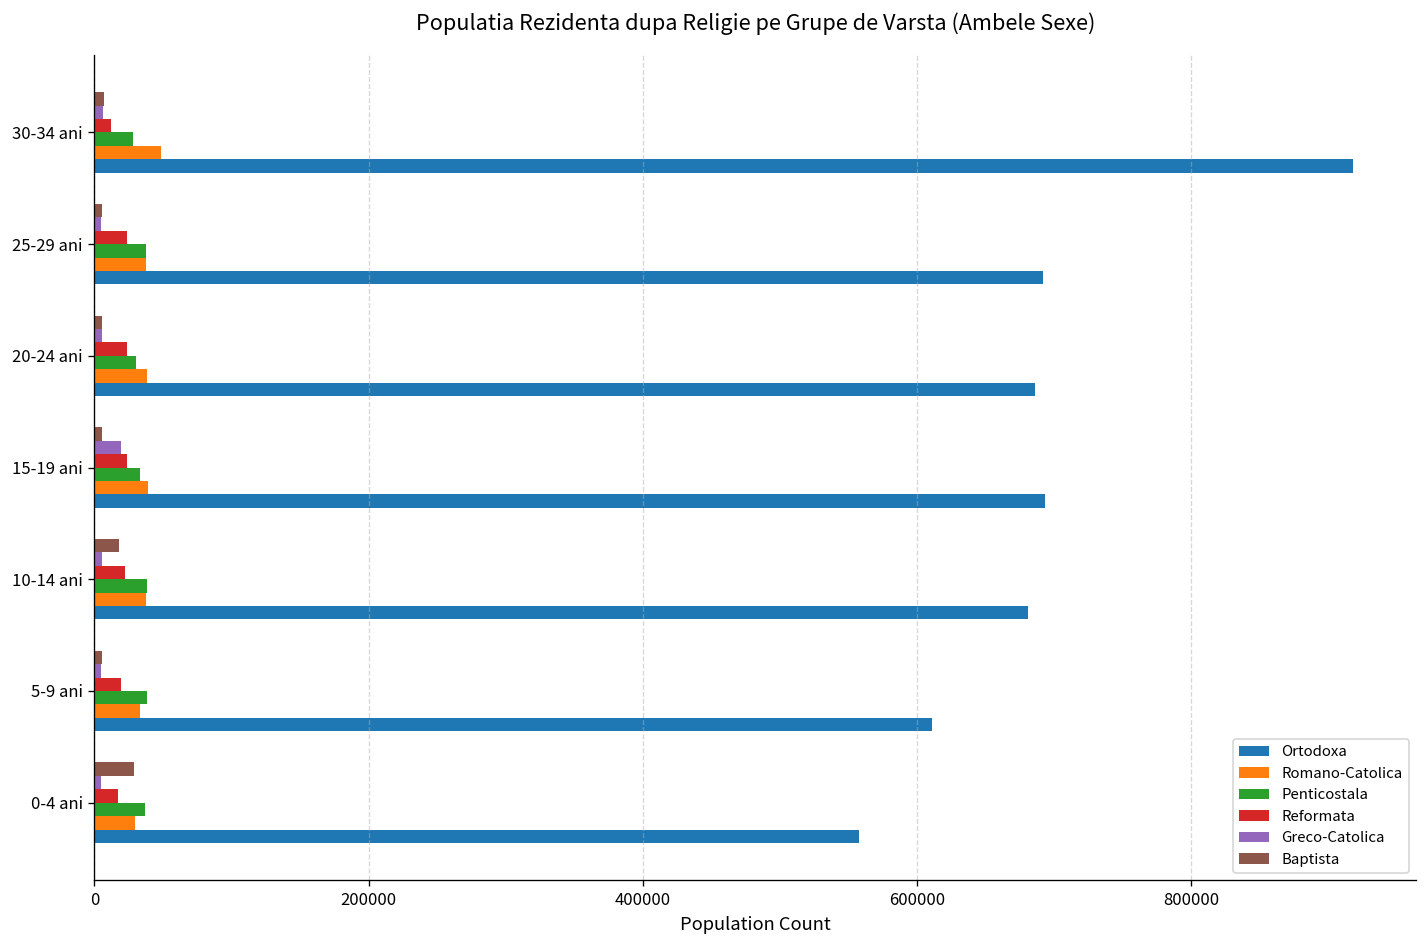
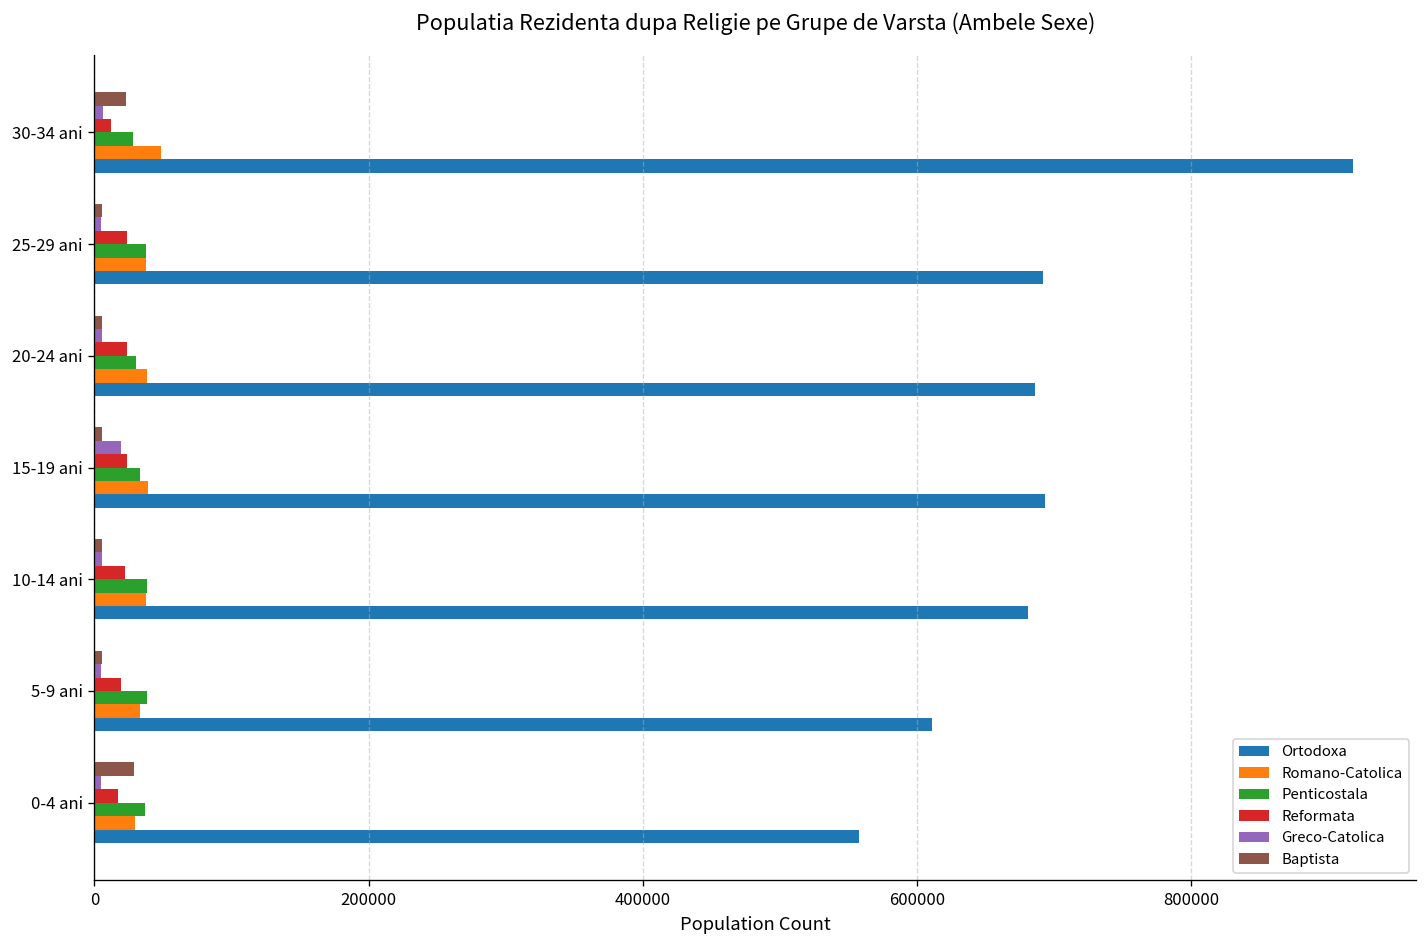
Baptista, 30-34 ani: 7000 -> 23000
Baptista, 10-14 ani: 18000 -> 6000
